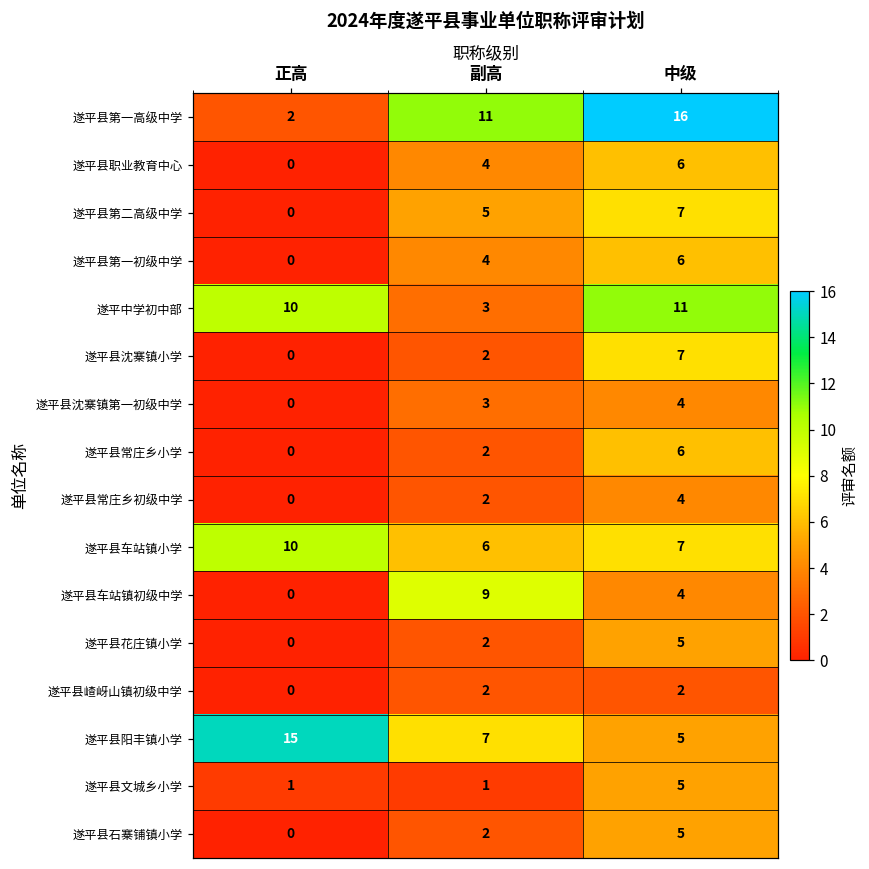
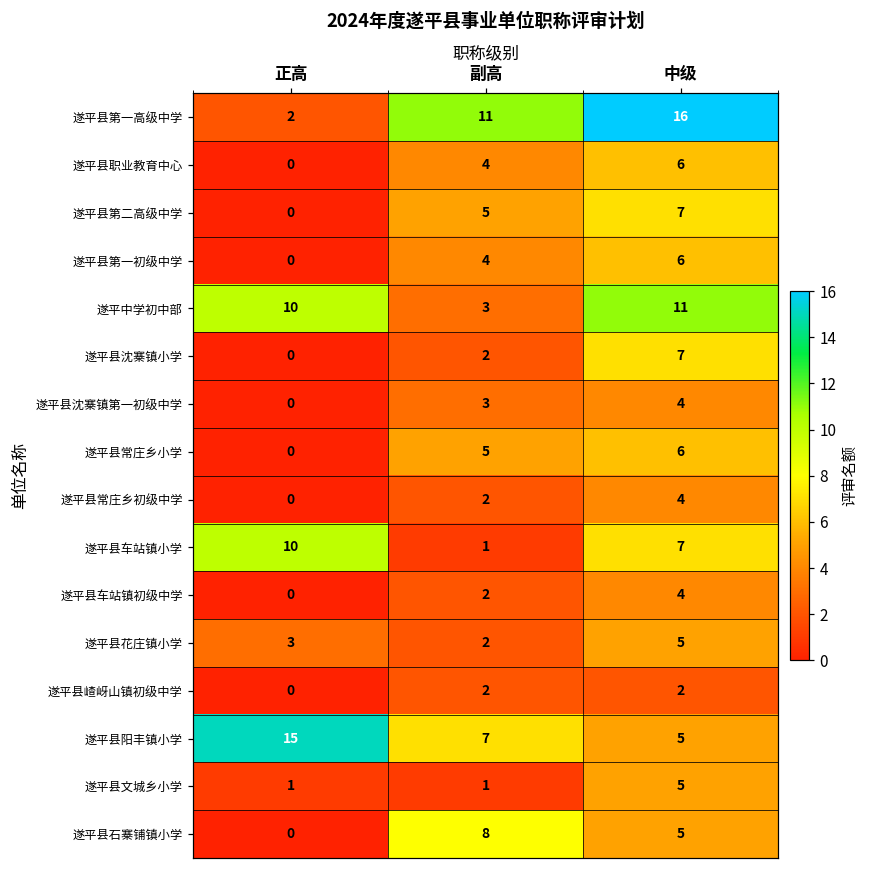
遂平县常庄乡小学, 副高: 2 -> 5
遂平县车站镇小学, 副高: 6 -> 1
遂平县车站镇初级中学, 副高: 9 -> 2
遂平县花庄镇小学, 正高: 0 -> 3
遂平县石寨铺镇小学, 副高: 2 -> 8
